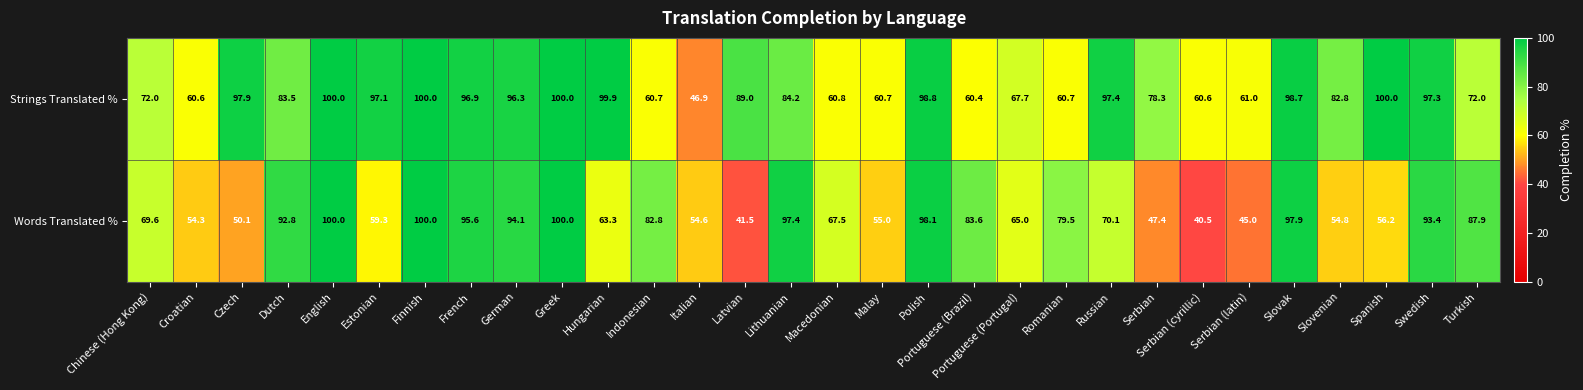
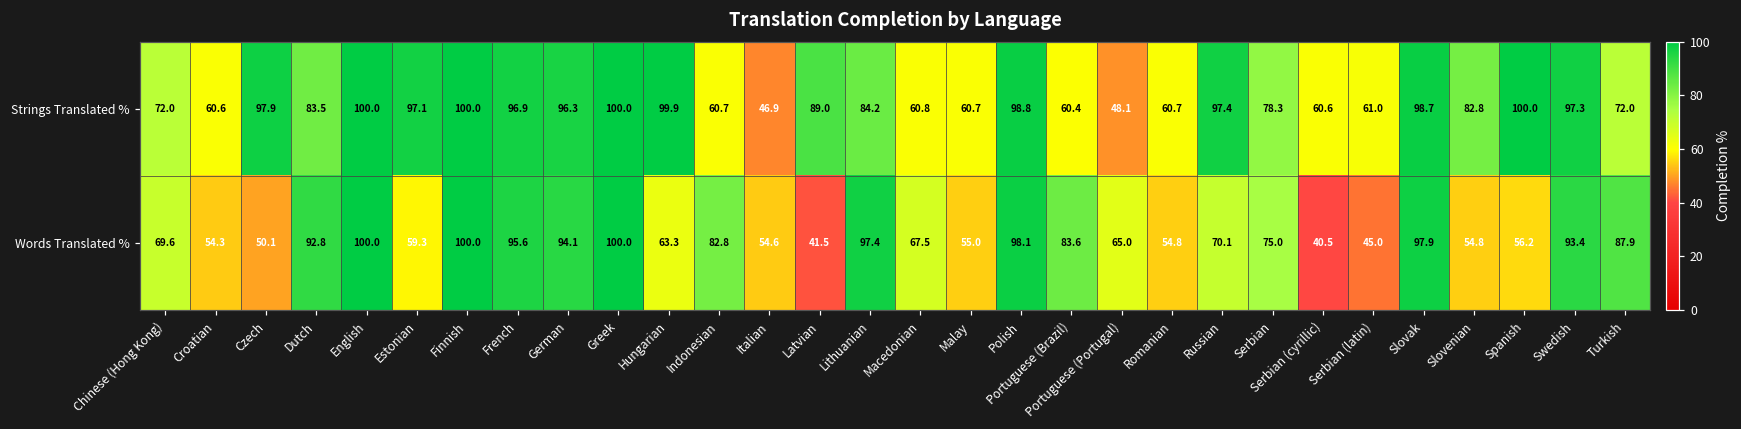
Strings Translated %, Portuguese (Portugal): 67.7 -> 48.1
Words Translated %, Romanian: 79.5 -> 54.8
Words Translated %, Serbian: 47.4 -> 75.0
